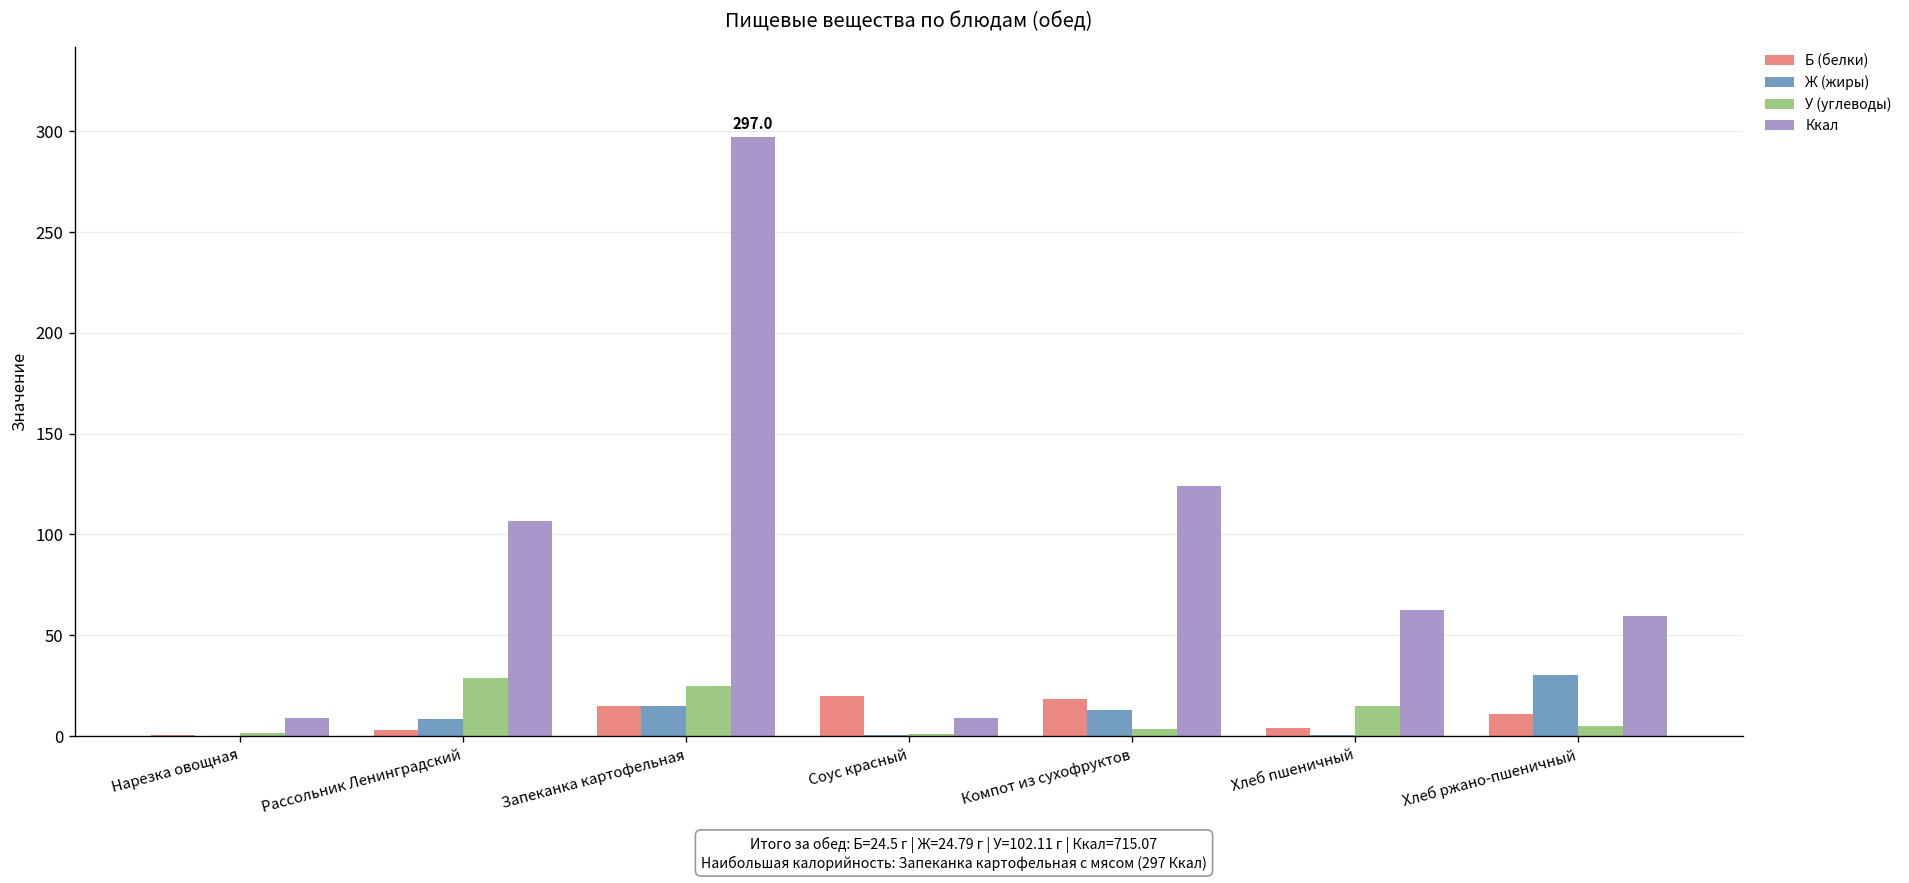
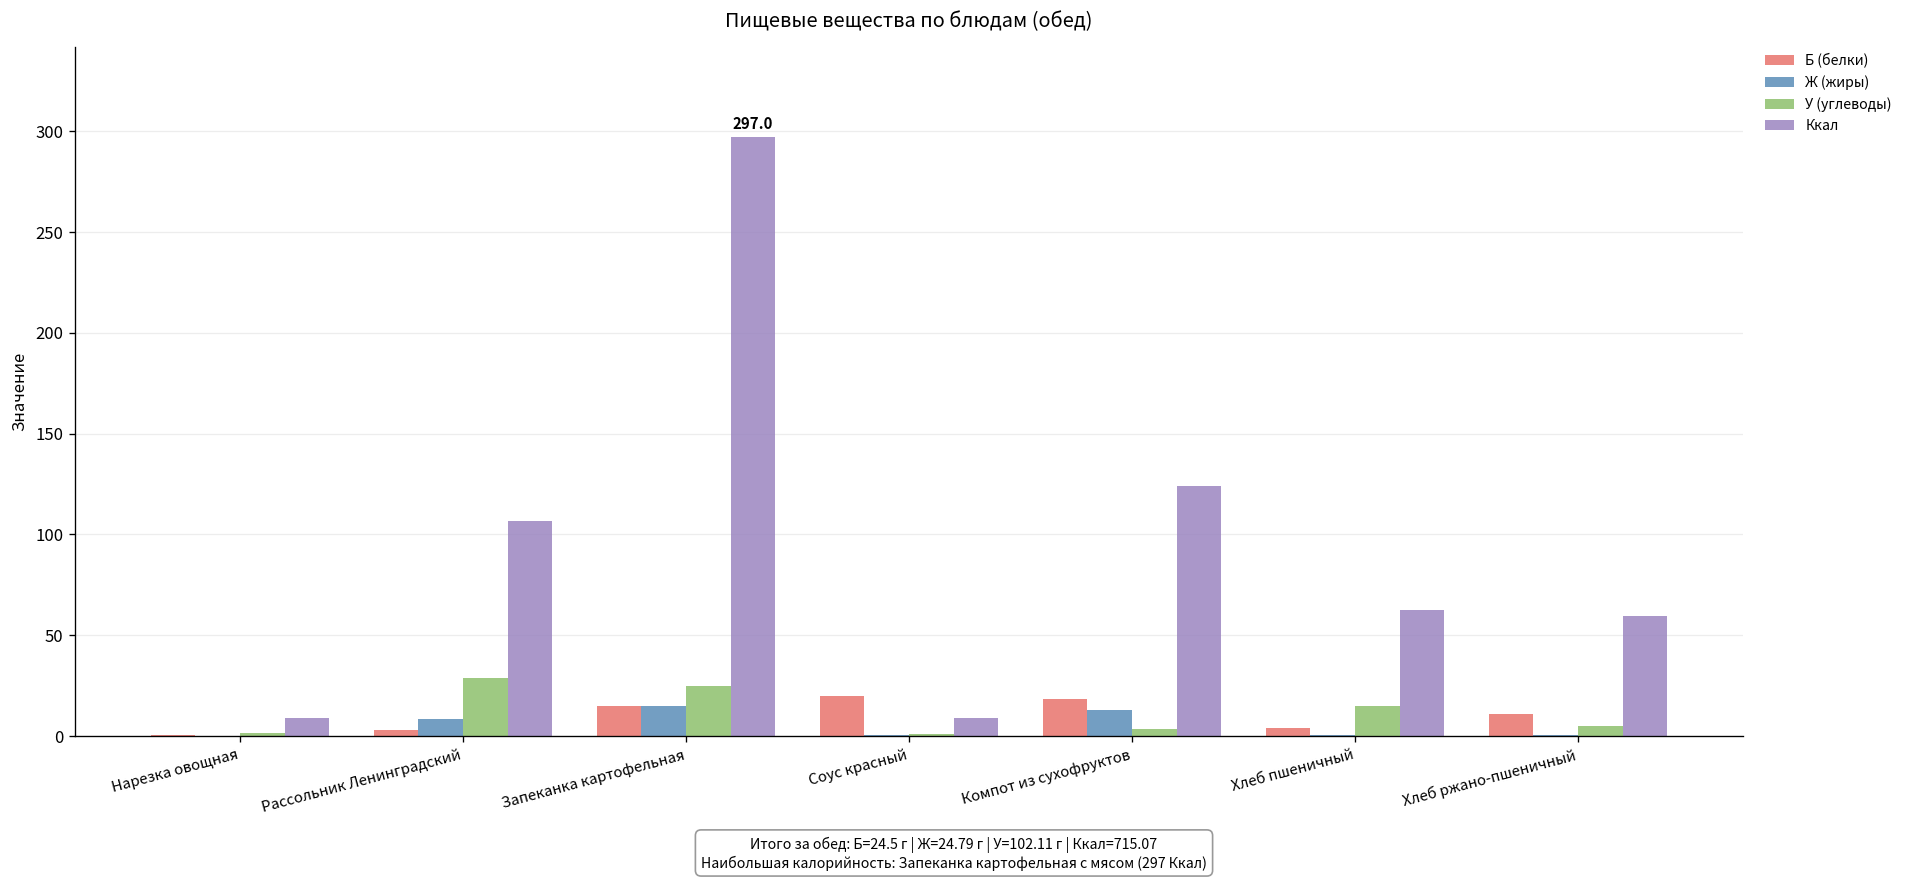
Ж (жиры), Хлеб ржано-пшеничный: 30 -> 0
